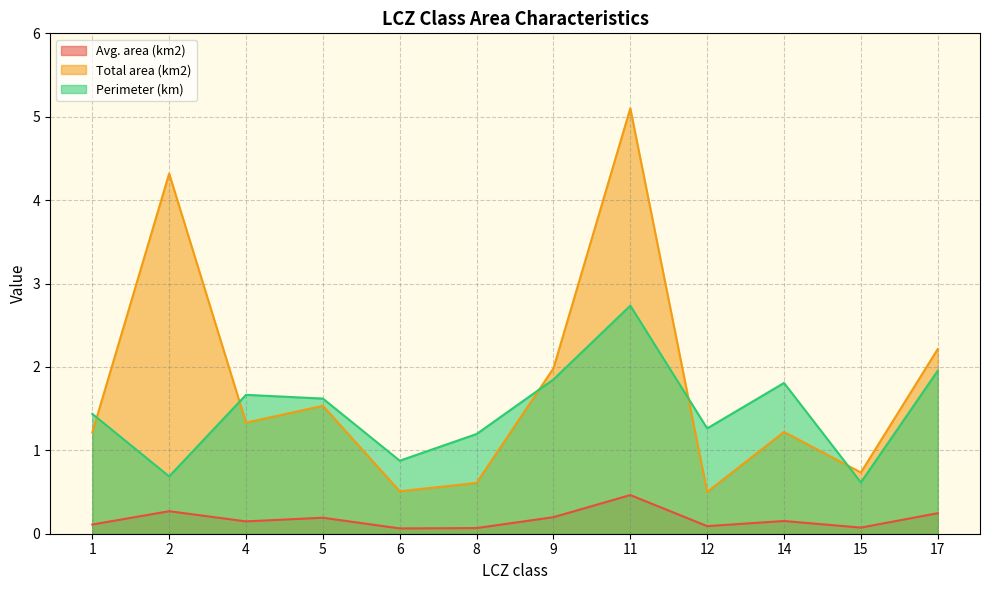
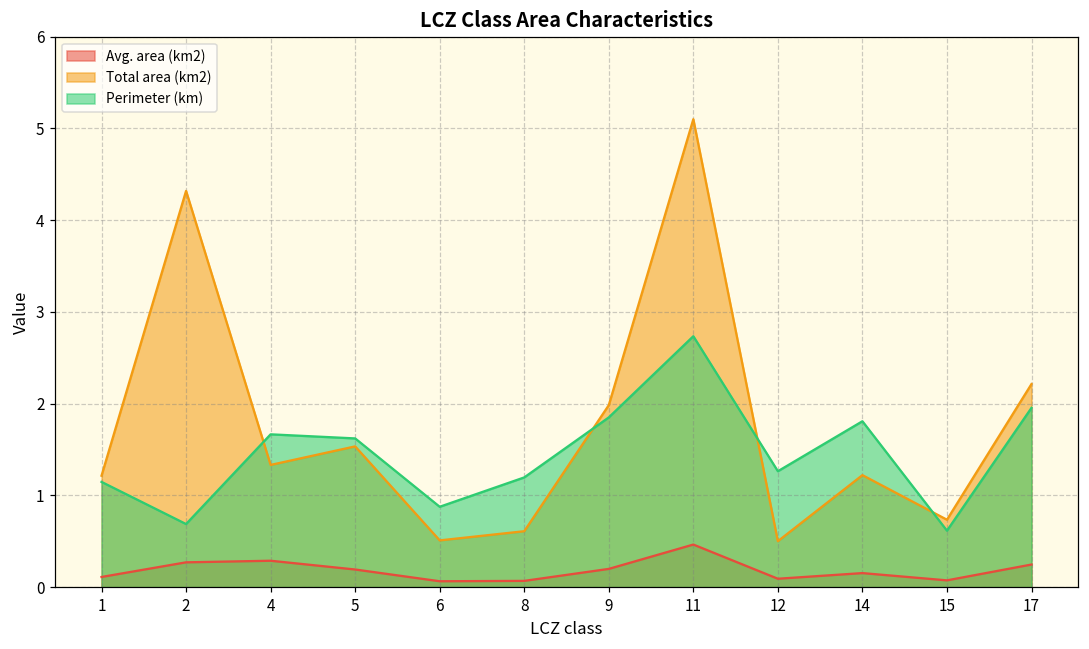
Perimeter (km), 1: 1.4 -> 1.1
Avg. area (km2), 4: 0.1 -> 0.3
